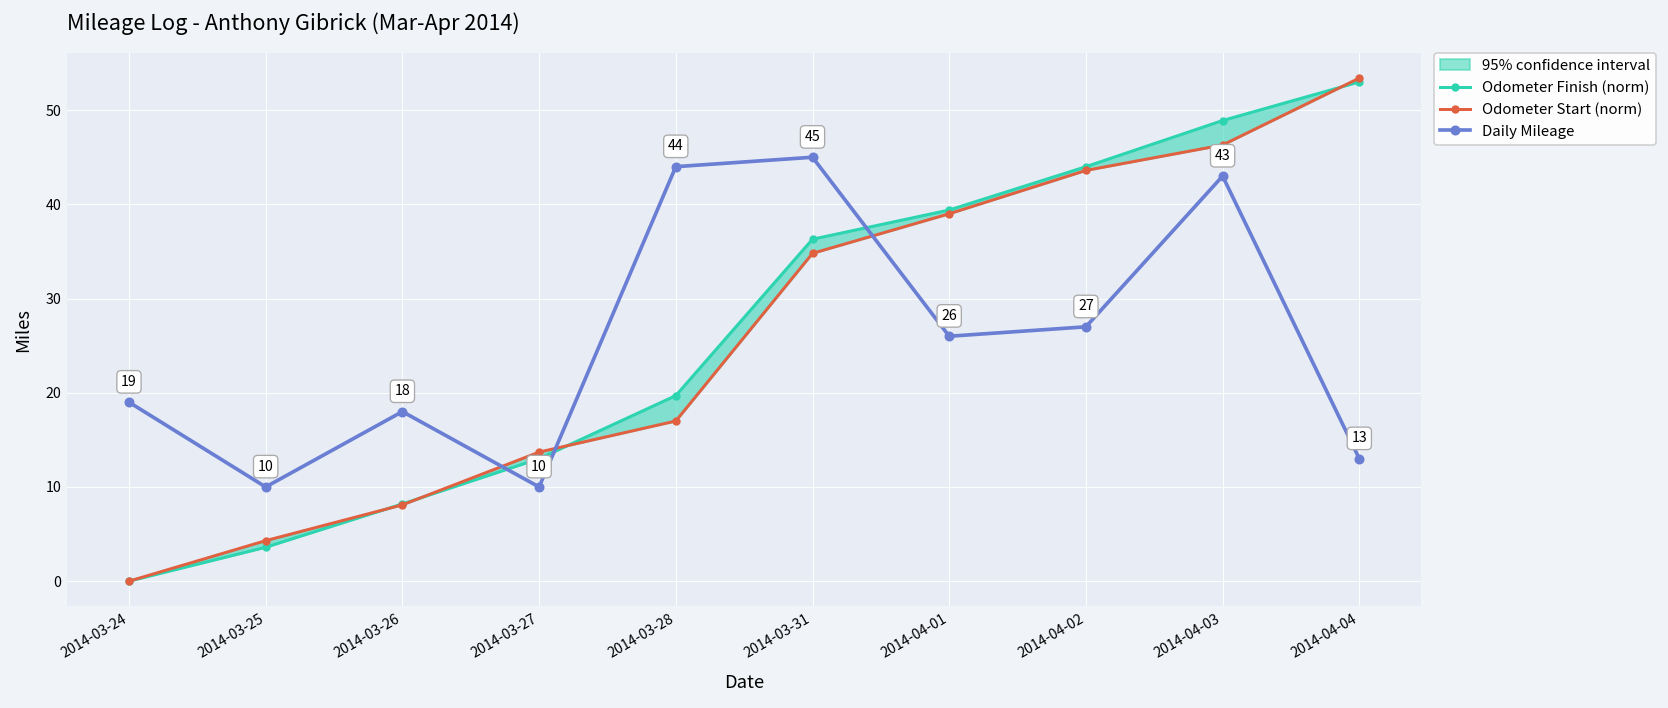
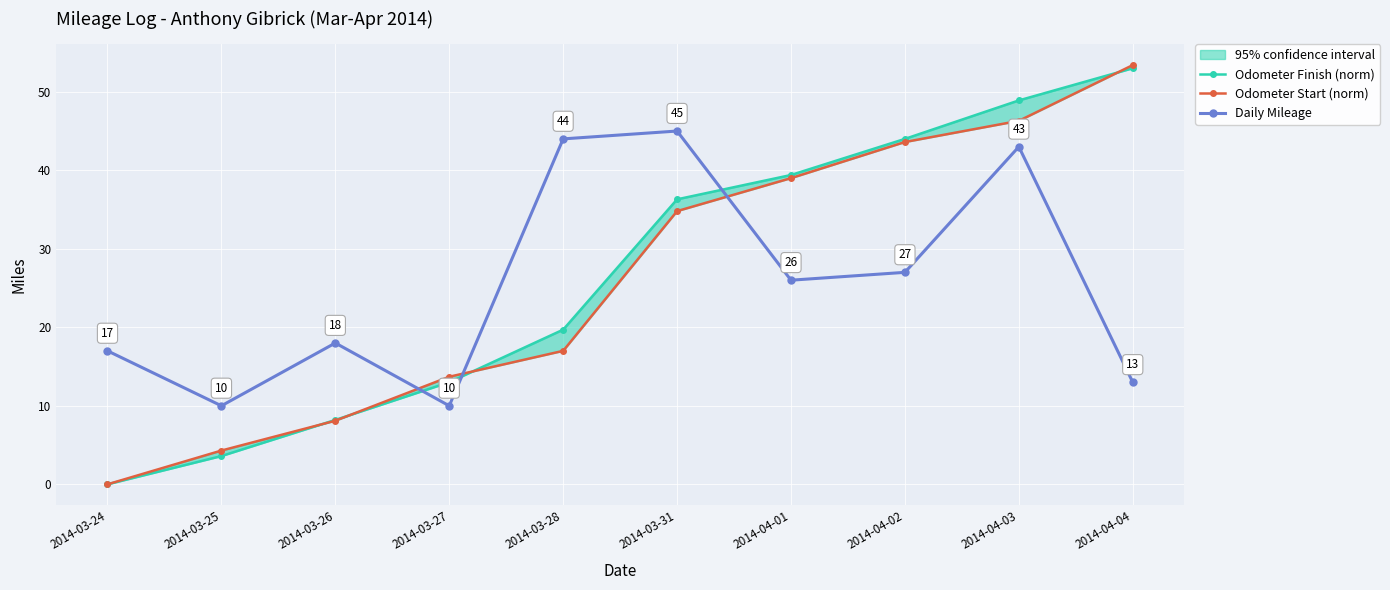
Daily Mileage, 2014-03-24: 19 -> 17
